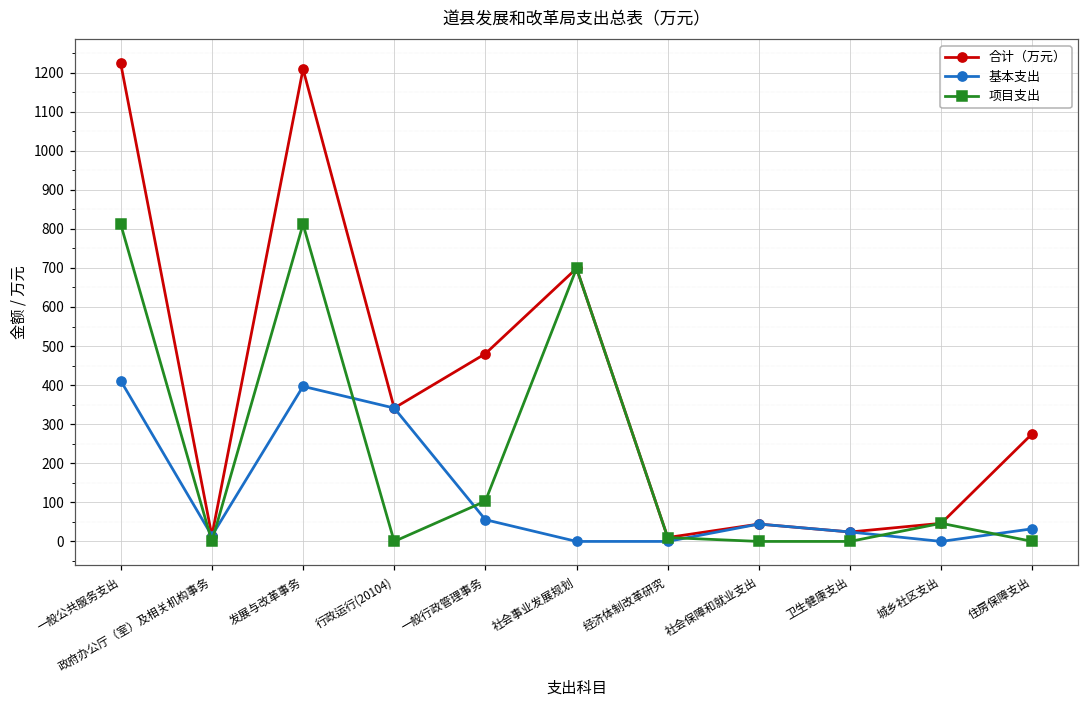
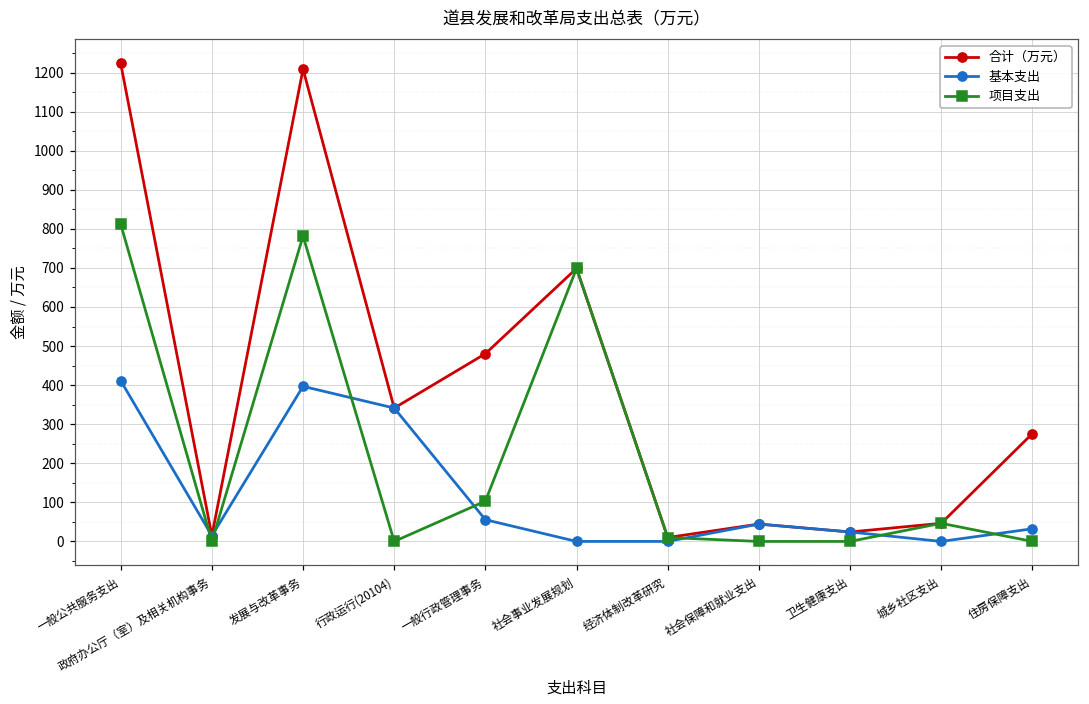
项目支出, 发展与改革事务: 810 -> 780
